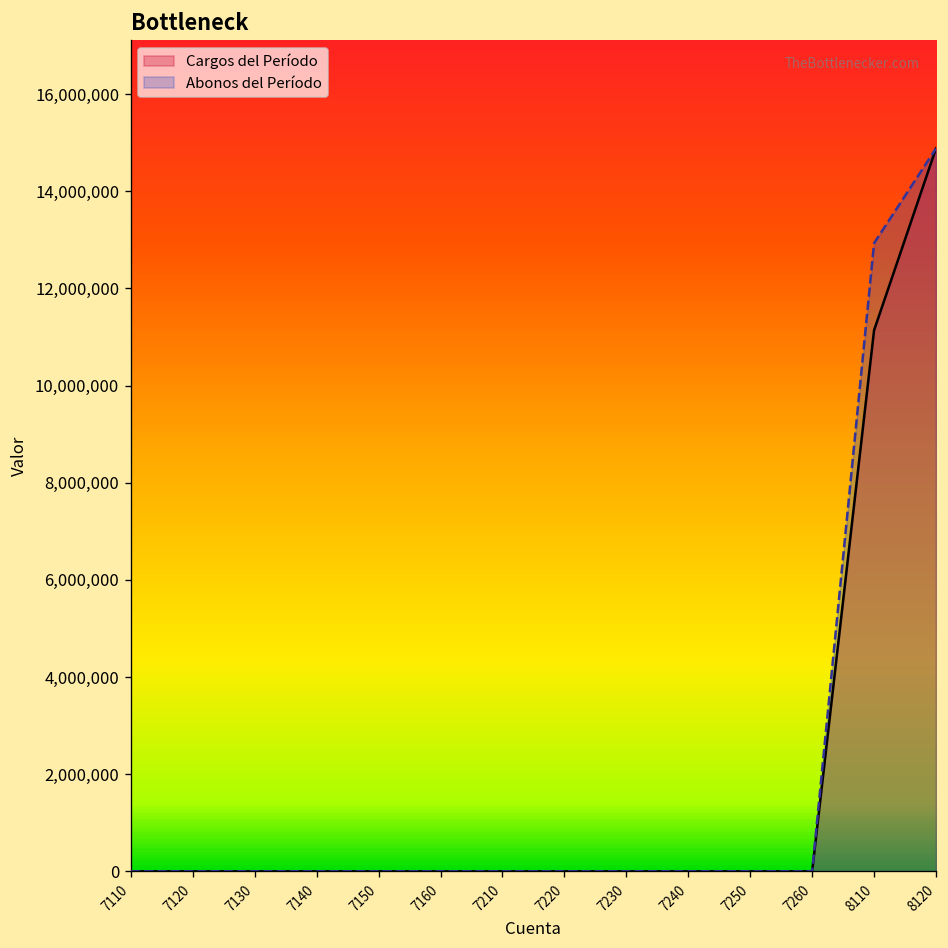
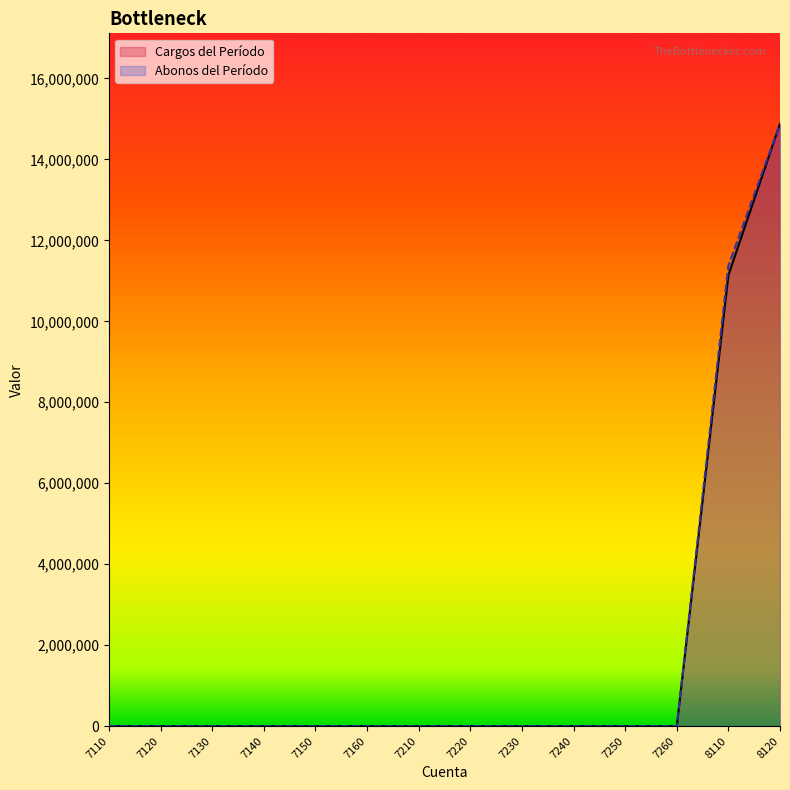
Abonos del Período, 8110: 12,900,000 -> 11,400,000
